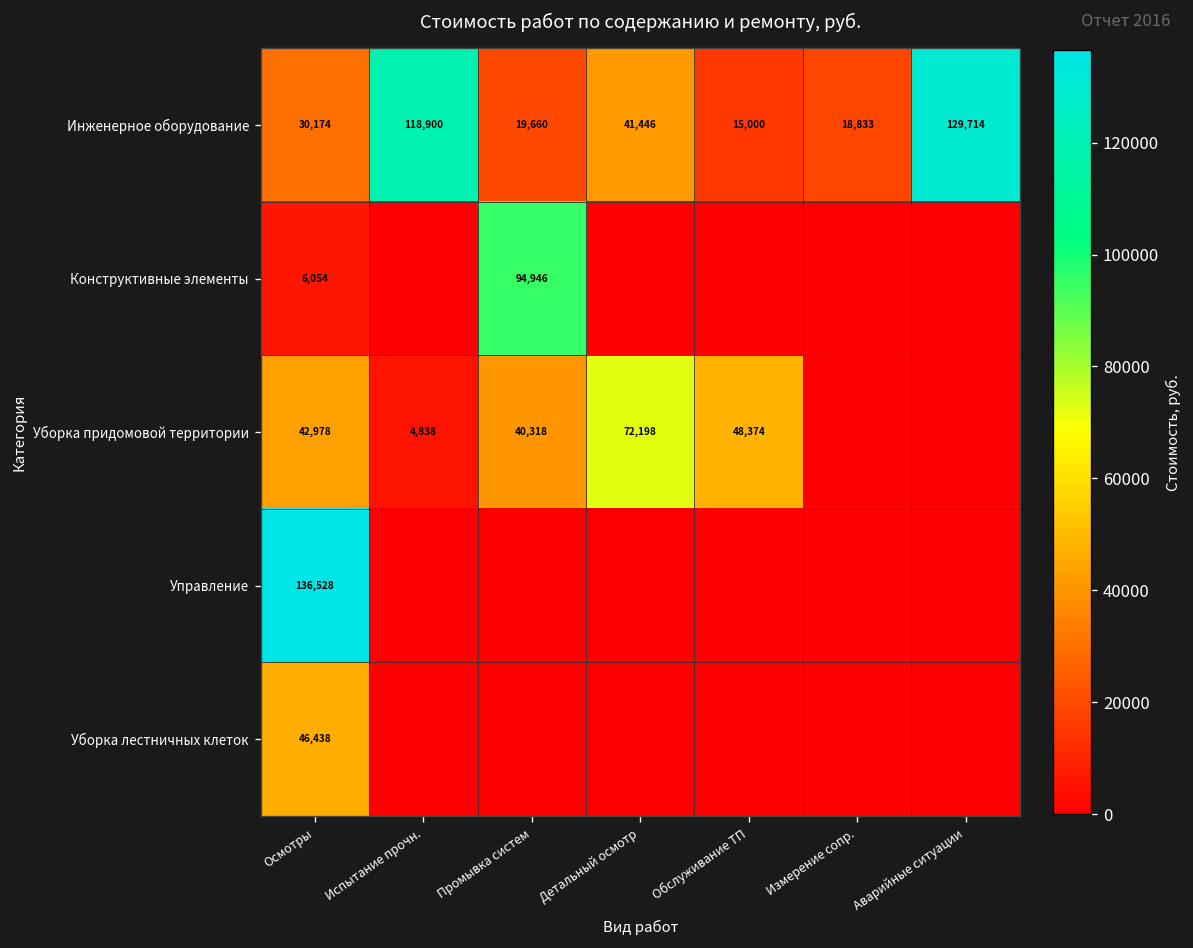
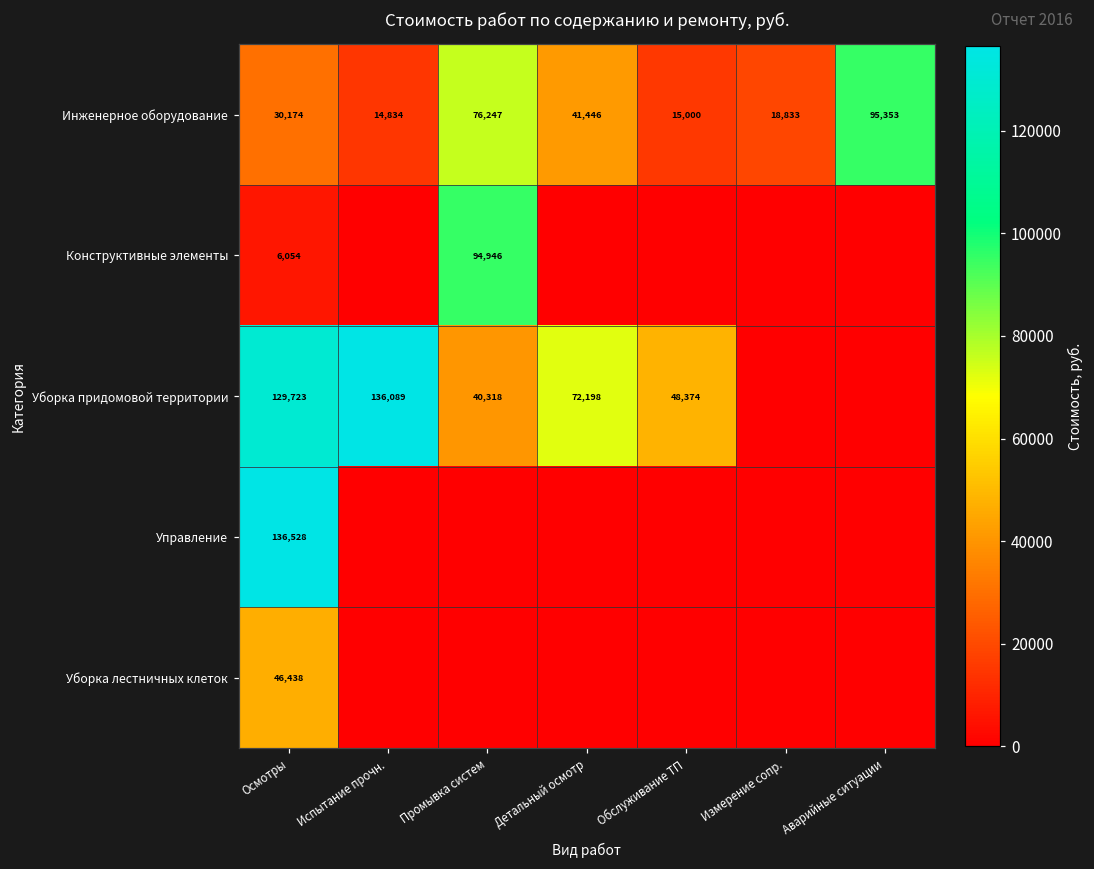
Инженерное оборудование, Испытание прочн.: 118,900 -> 14,834
Инженерное оборудование, Промывка систем: 19,660 -> 76,247
Инженерное оборудование, Аварийные ситуации: 129,714 -> 95,353
Уборка придомовой территории, Осмотры: 42,978 -> 129,723
Уборка придомовой территории, Испытание прочн.: 4,838 -> 136,089
